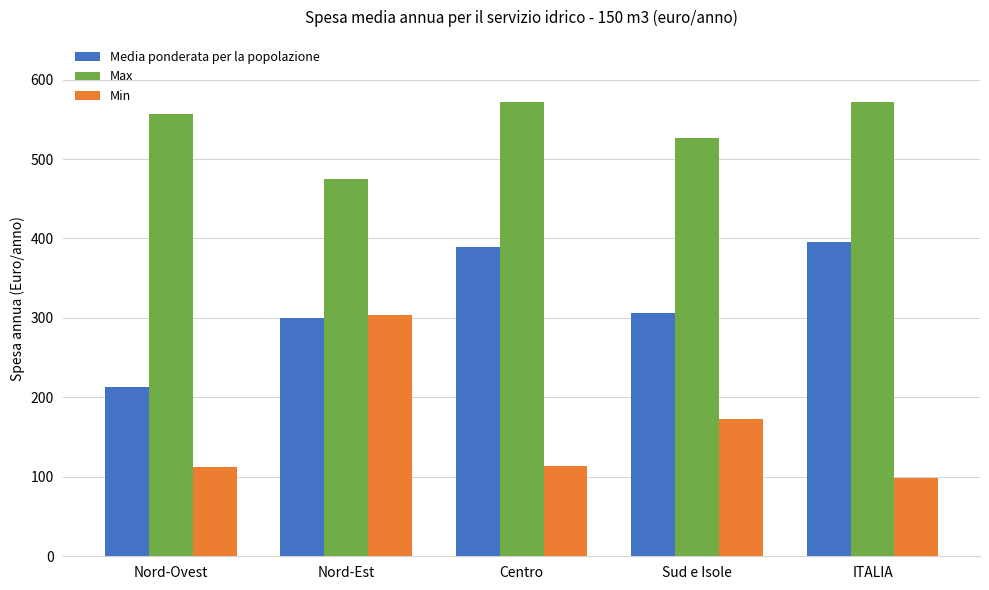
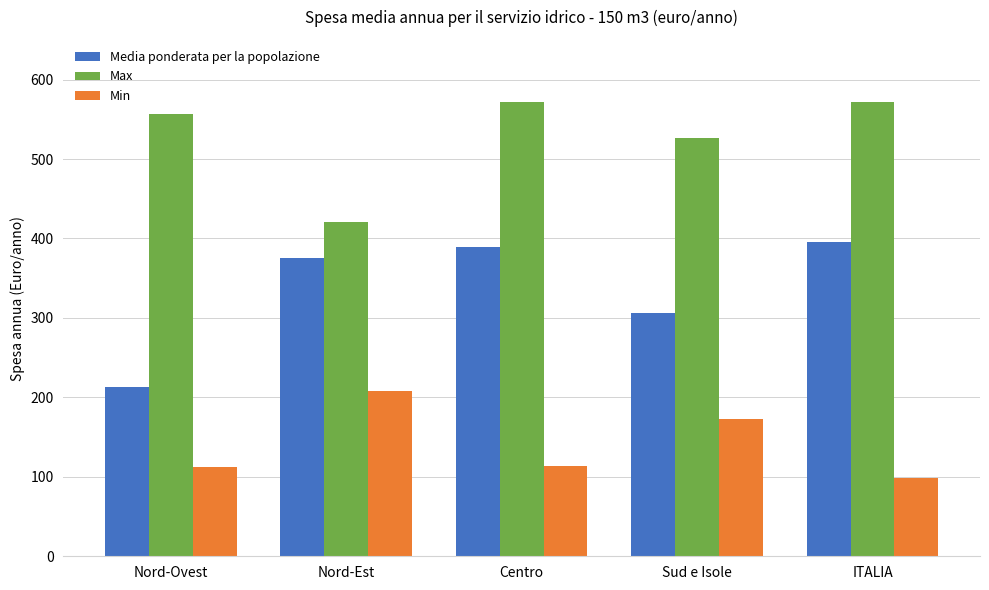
Media ponderata per la popolazione, Nord-Est: 300 -> 380
Max, Nord-Est: 480 -> 420
Min, Nord-Est: 300 -> 210
